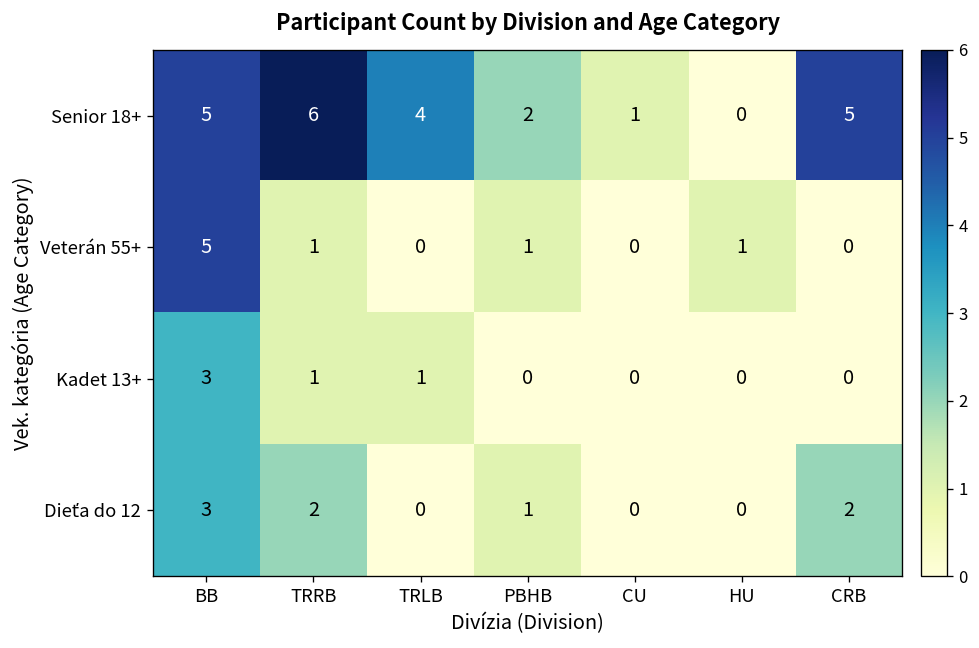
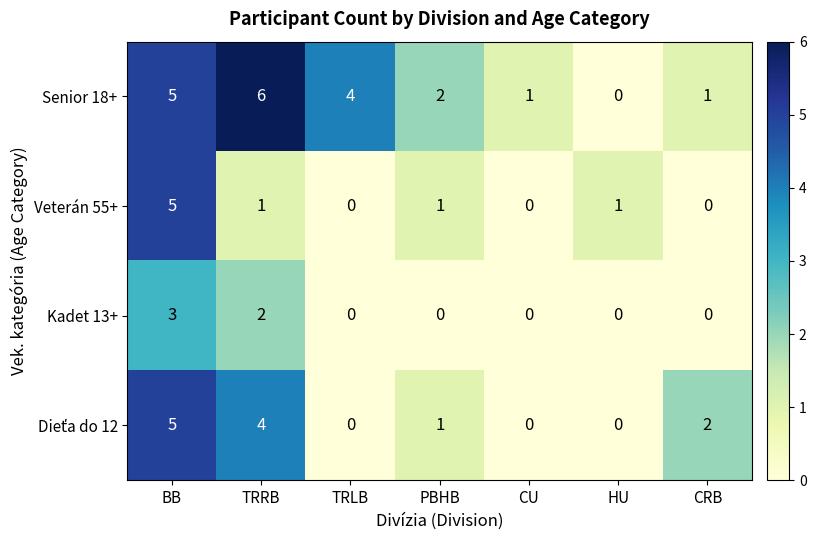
Senior 18+, CRB: 5 -> 1
Kadet 13+, TRRB: 1 -> 2
Kadet 13+, TRLB: 1 -> 0
Dieťa do 12, BB: 3 -> 5
Dieťa do 12, TRRB: 2 -> 4
